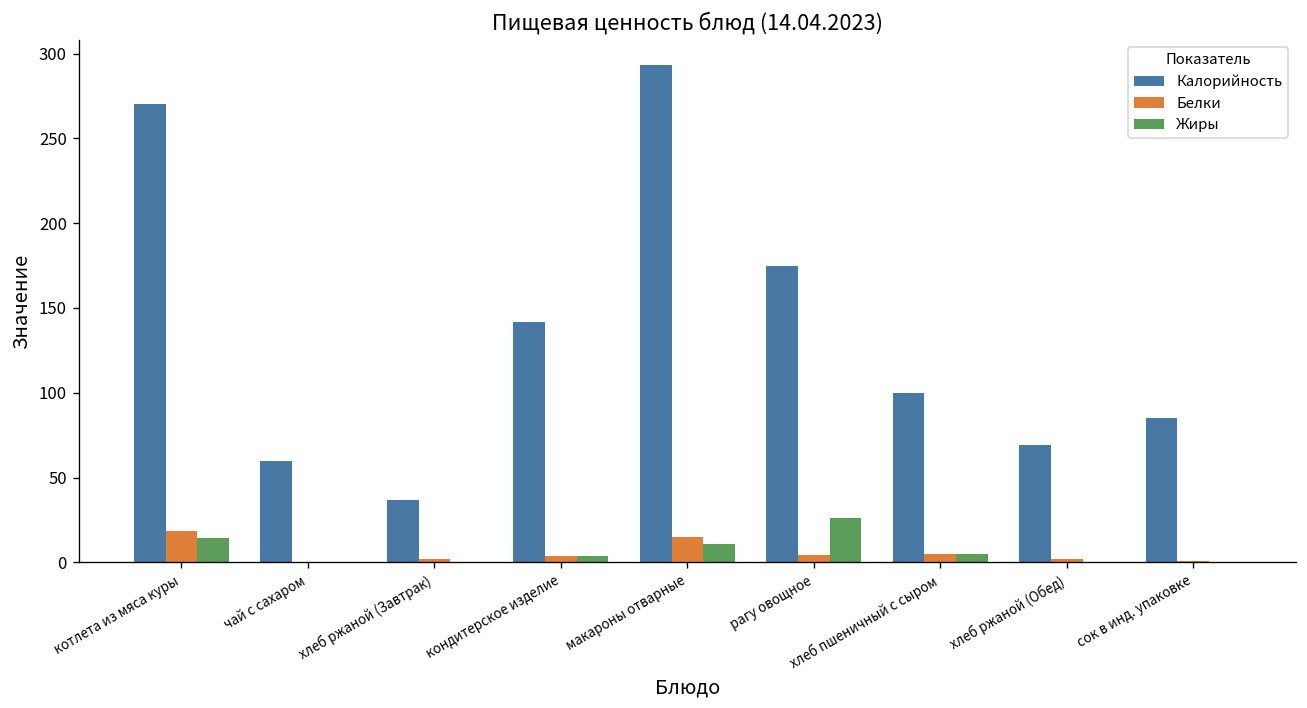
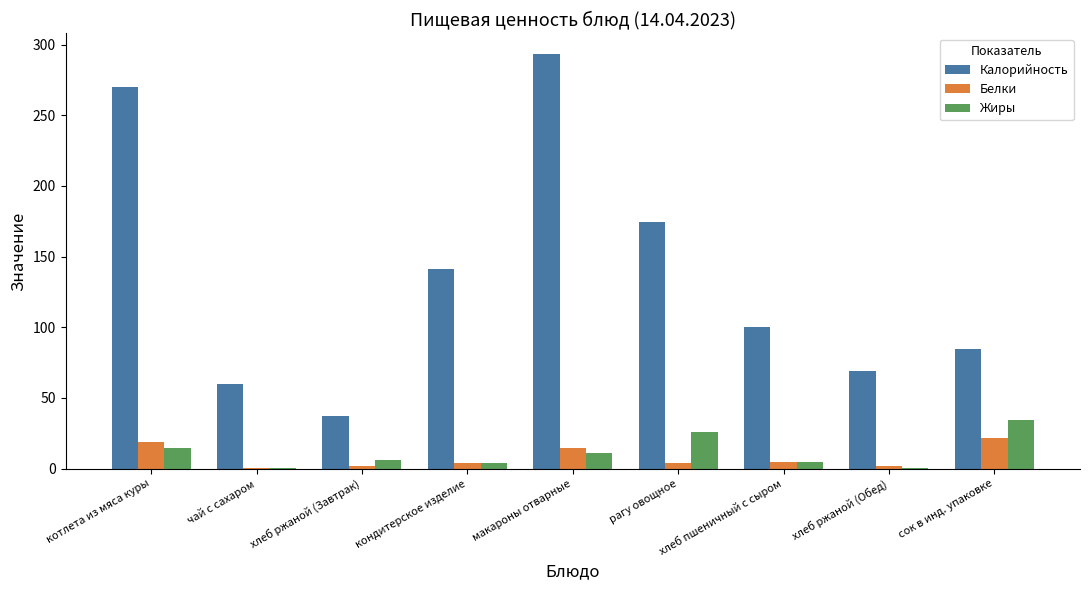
Жиры, хлеб ржаной (Завтрак): 0 -> 6
Белки, сок в инд. упаковке: 1 -> 22
Жиры, сок в инд. упаковке: 0 -> 34
